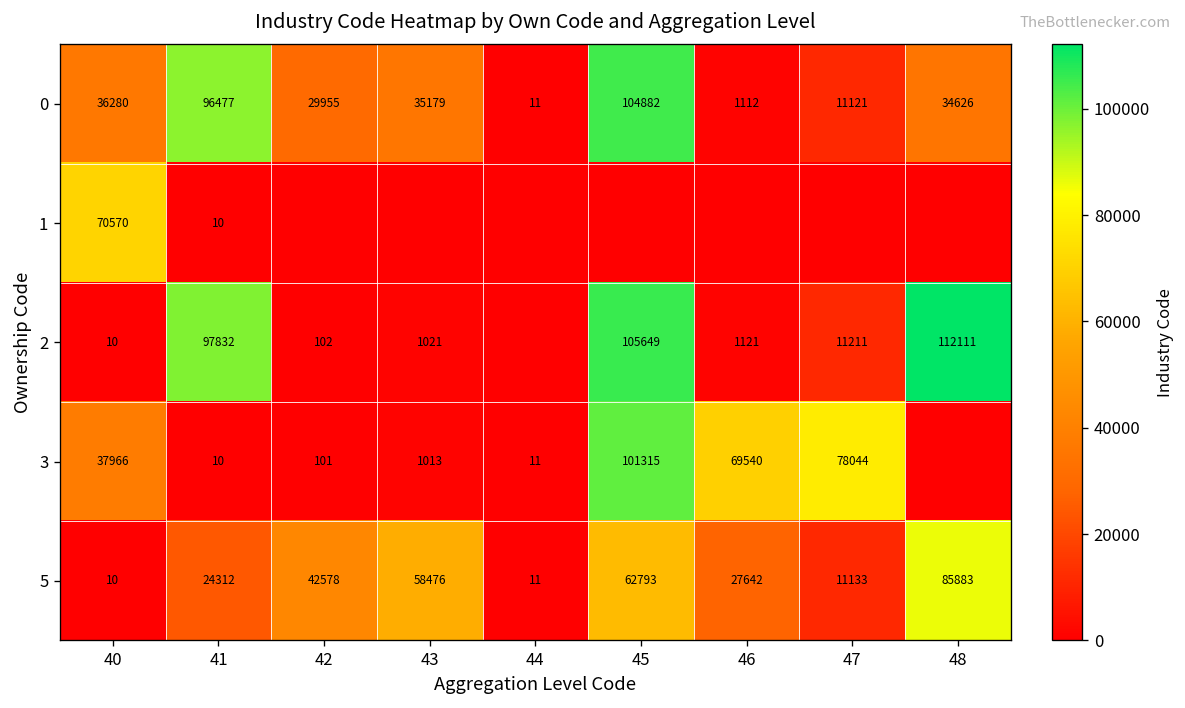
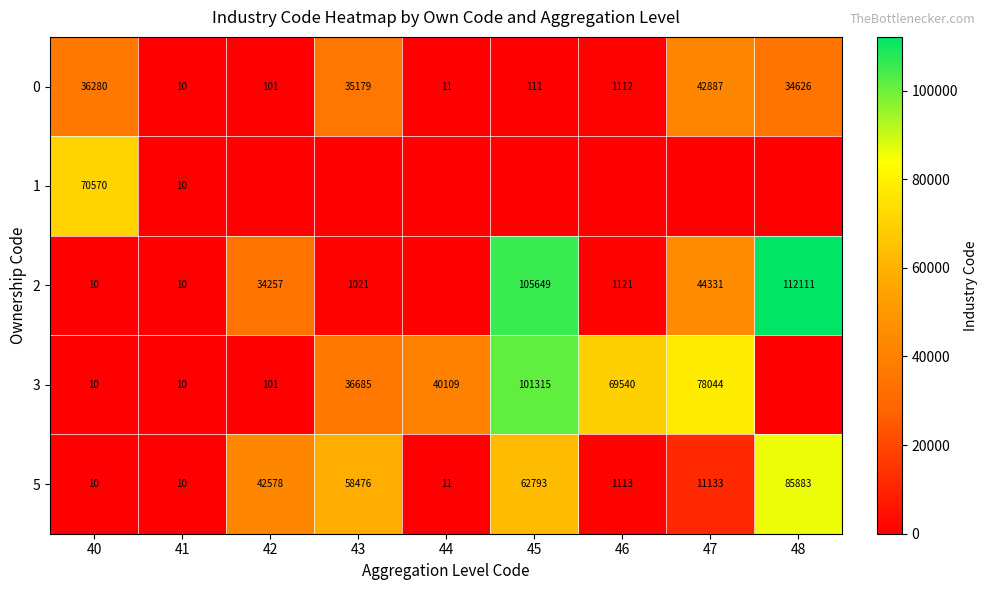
0, 41: 96477 -> 10
0, 42: 29955 -> 101
0, 45: 104882 -> 111
0, 47: 11121 -> 42887
2, 41: 97832 -> 10
2, 42: 102 -> 34257
2, 47: 11211 -> 44331
3, 40: 37966 -> 10
3, 43: 1013 -> 36685
3, 44: 11 -> 40109
5, 41: 24312 -> 10
5, 46: 27642 -> 1113
